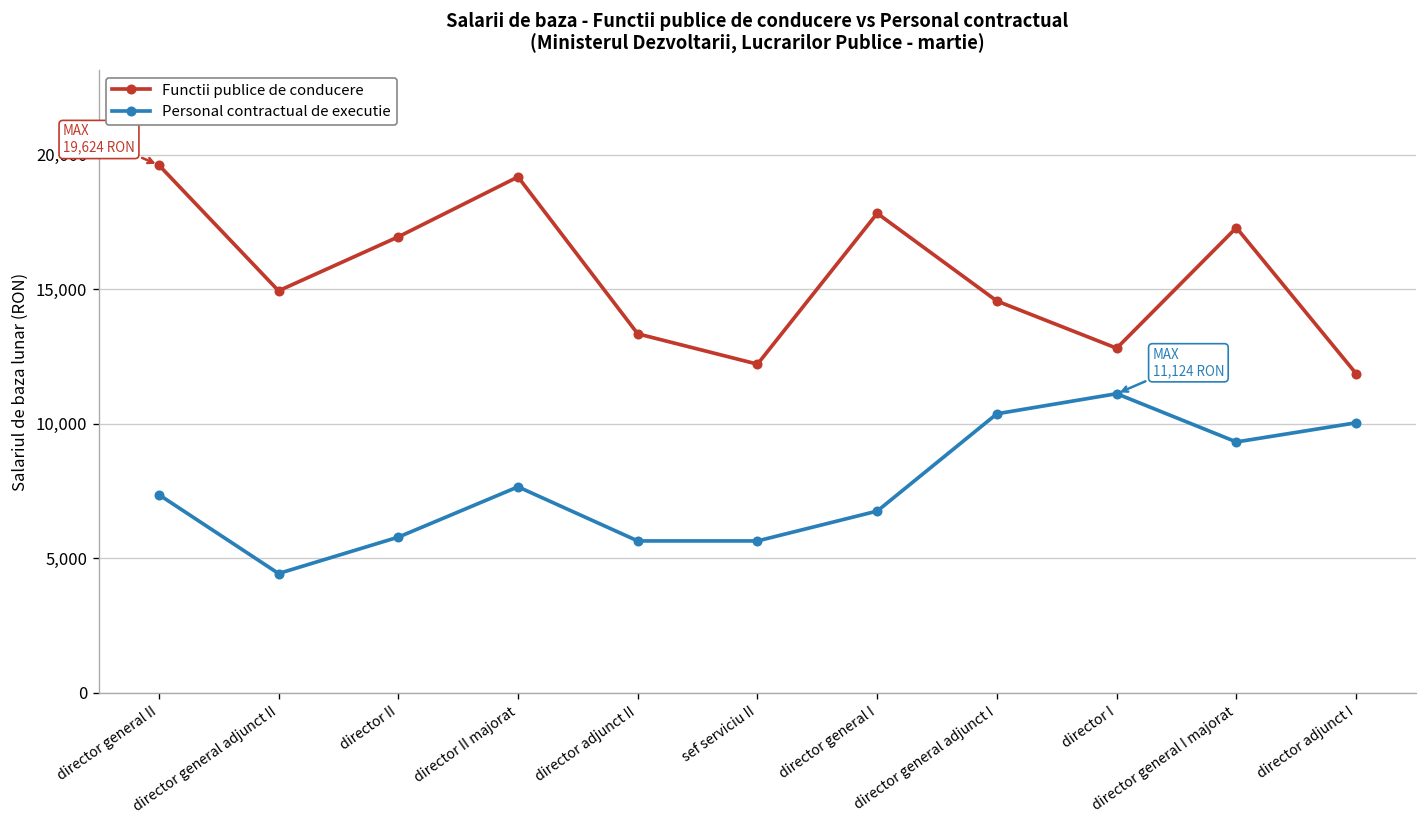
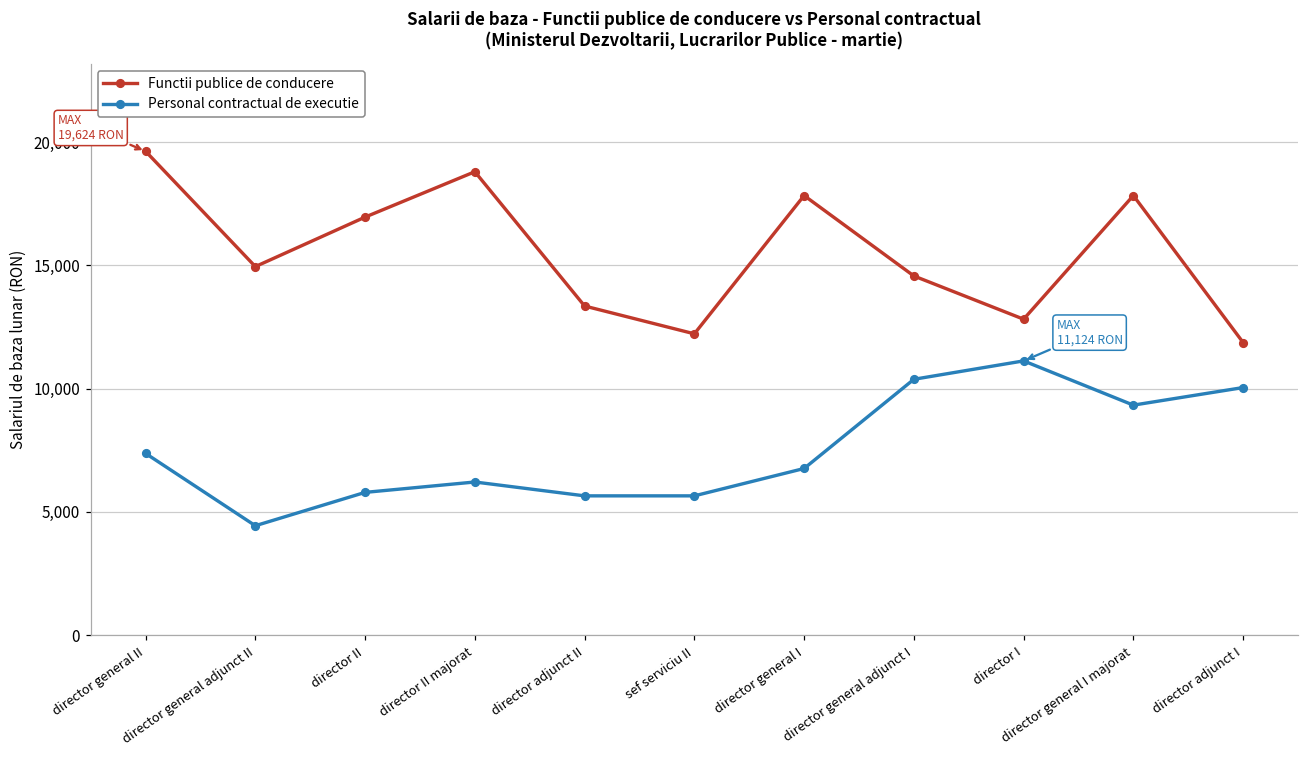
Functii publice de conducere, director II majorat: 19,200 -> 18,800
Personal contractual de executie, director II majorat: 7,700 -> 6,200
Functii publice de conducere, director general I majorat: 17,300 -> 17,800
